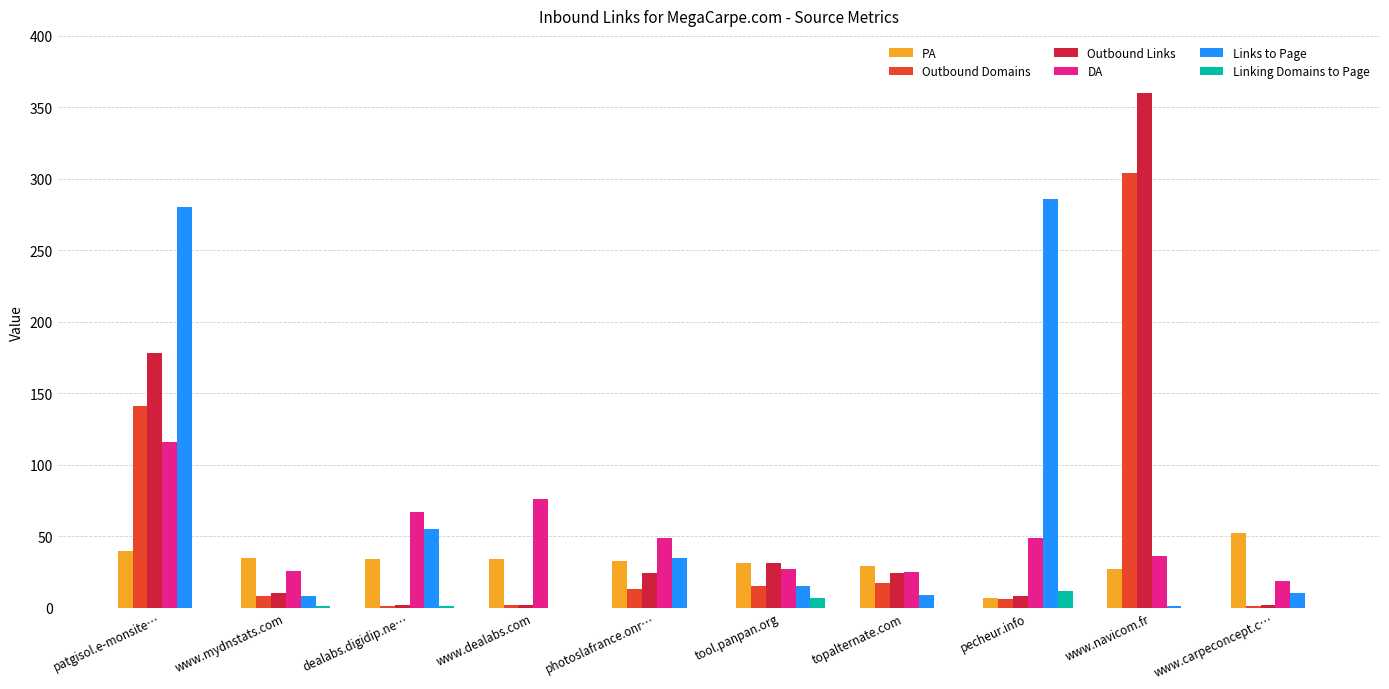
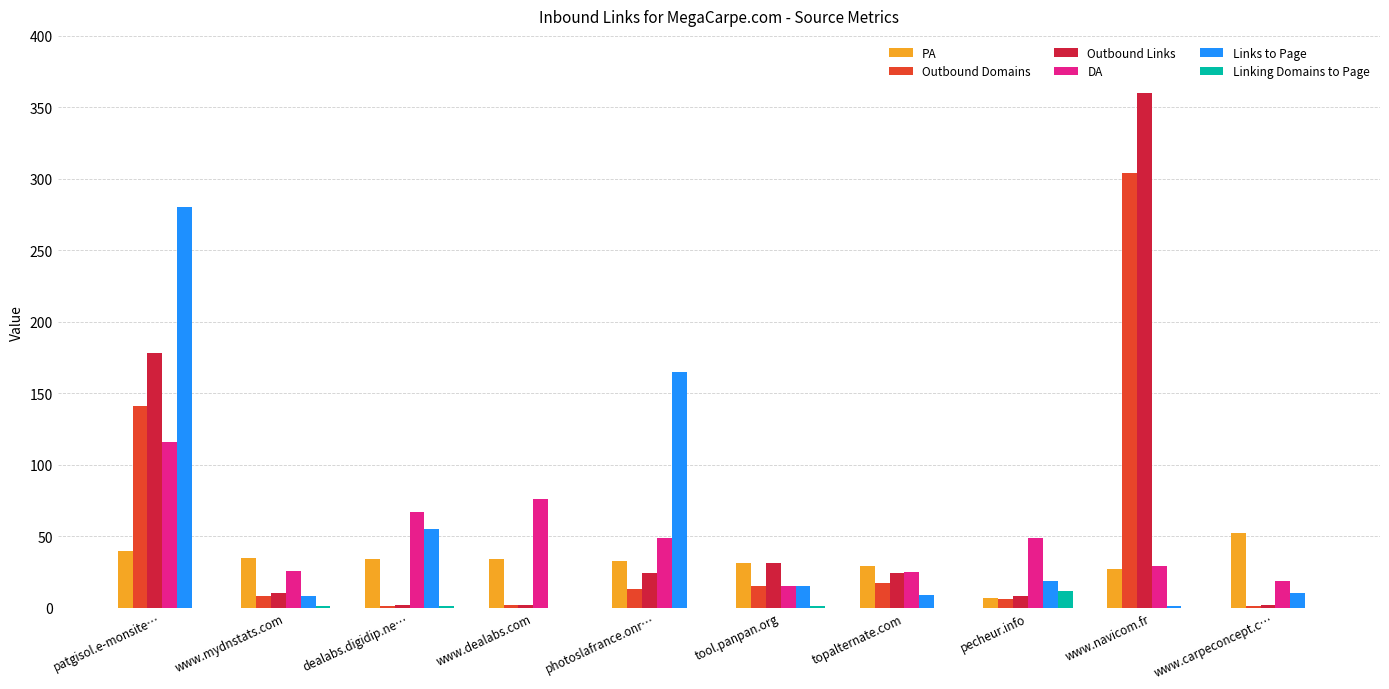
Links to Page, photoslafrance.onr…: 35 -> 165
DA, tool.panpan.org: 27 -> 15
Linking Domains to Page, tool.panpan.org: 7 -> 1
Links to Page, pecheur.info: 286 -> 19
DA, www.navicom.fr: 36 -> 29
